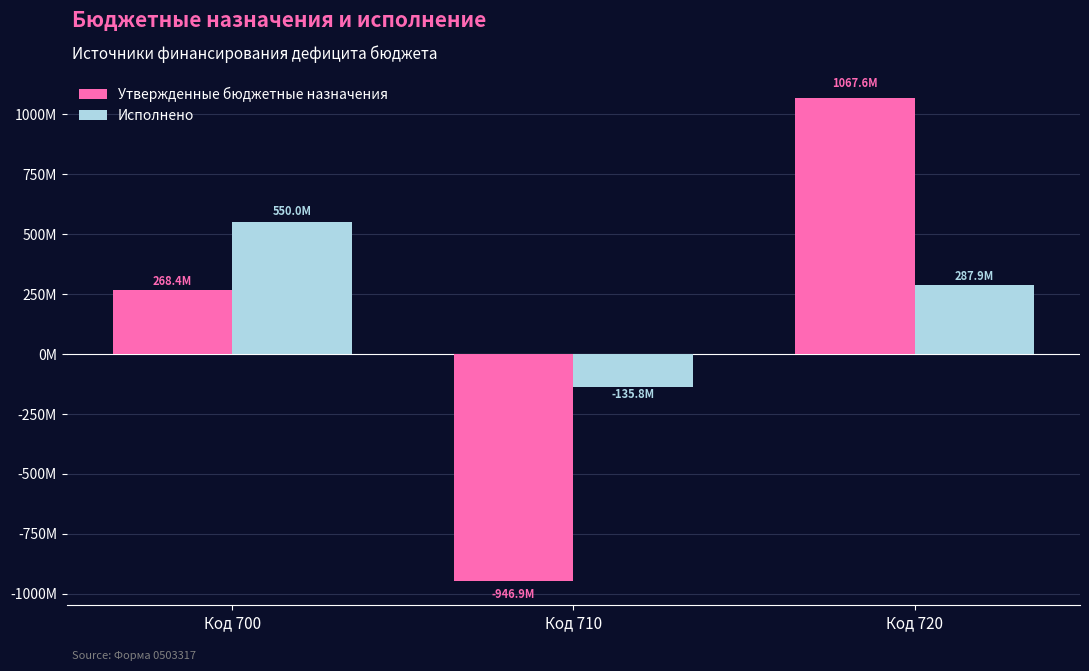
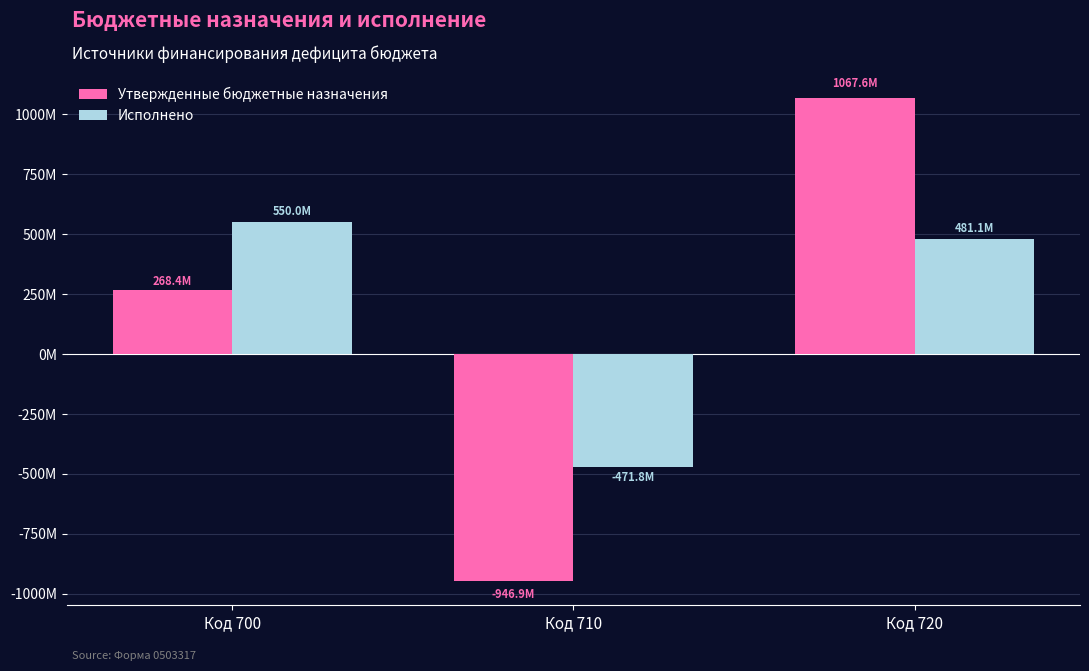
Исполнено, Код 710: -135.8M -> -471.8M
Исполнено, Код 720: 287.9M -> 481.1M
